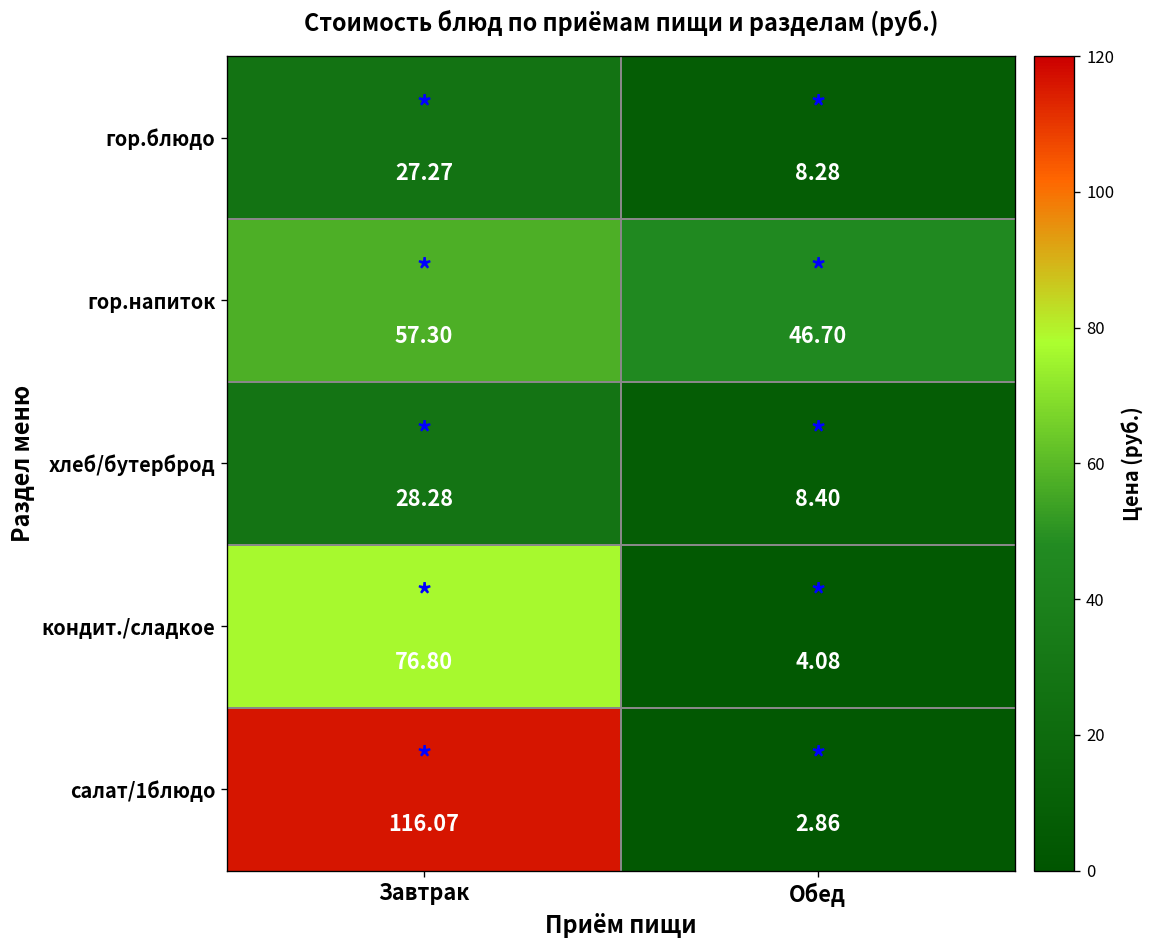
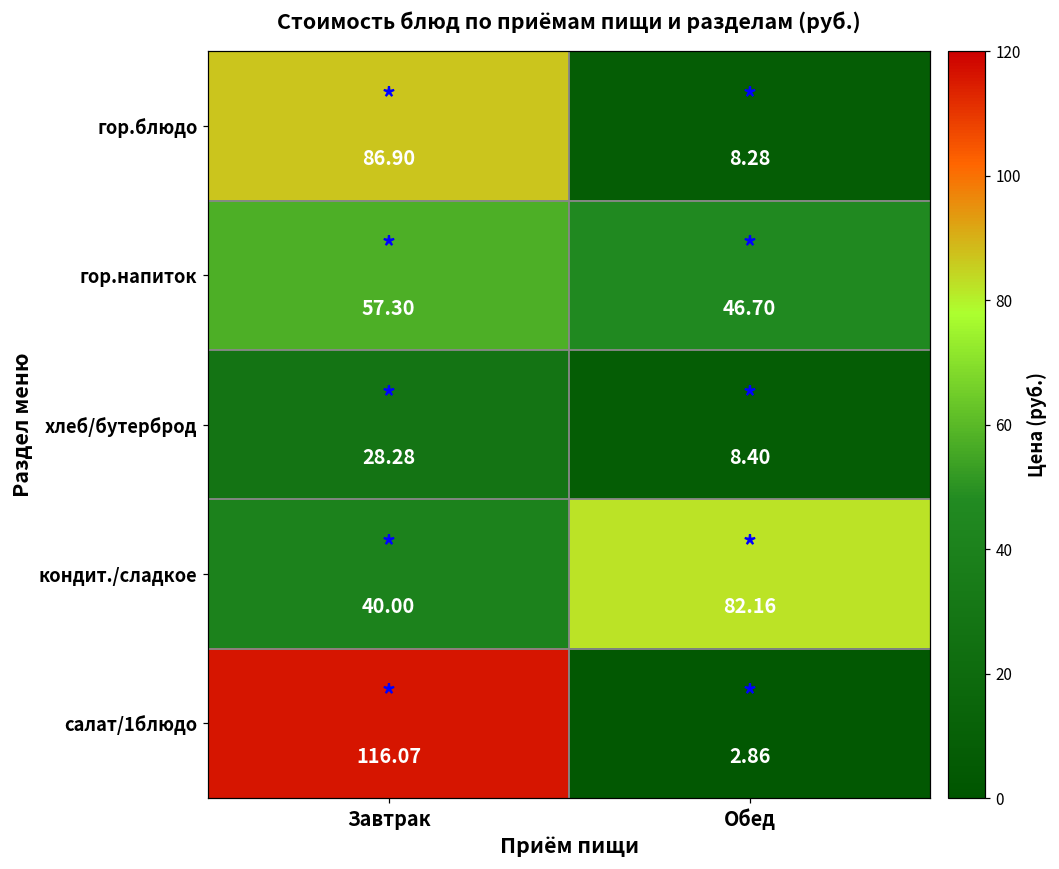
гор.блюдо, Завтрак: 27.27 -> 86.90
кондит./сладкое, Завтрак: 76.80 -> 40.00
кондит./сладкое, Обед: 4.08 -> 82.16
